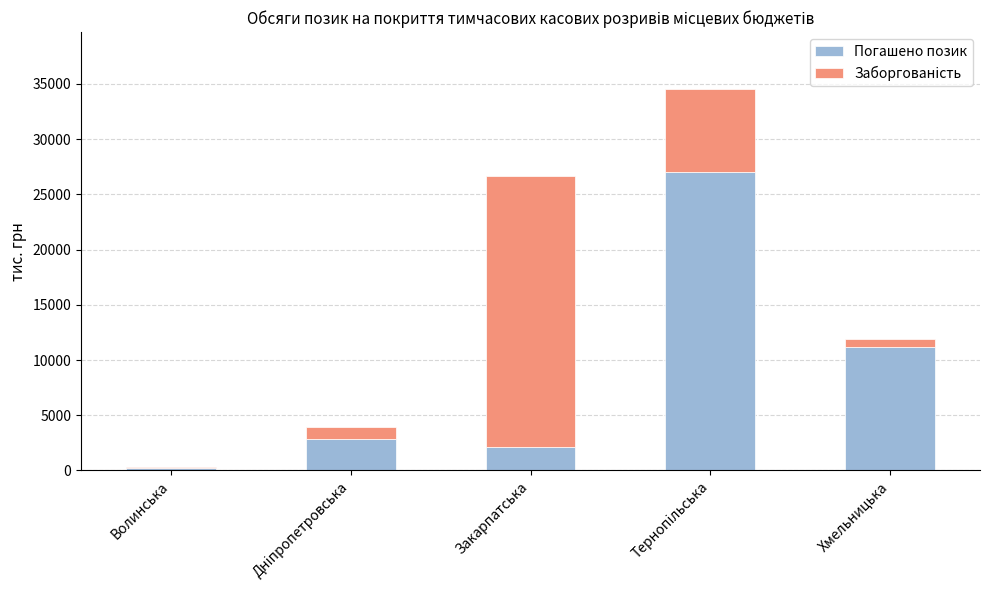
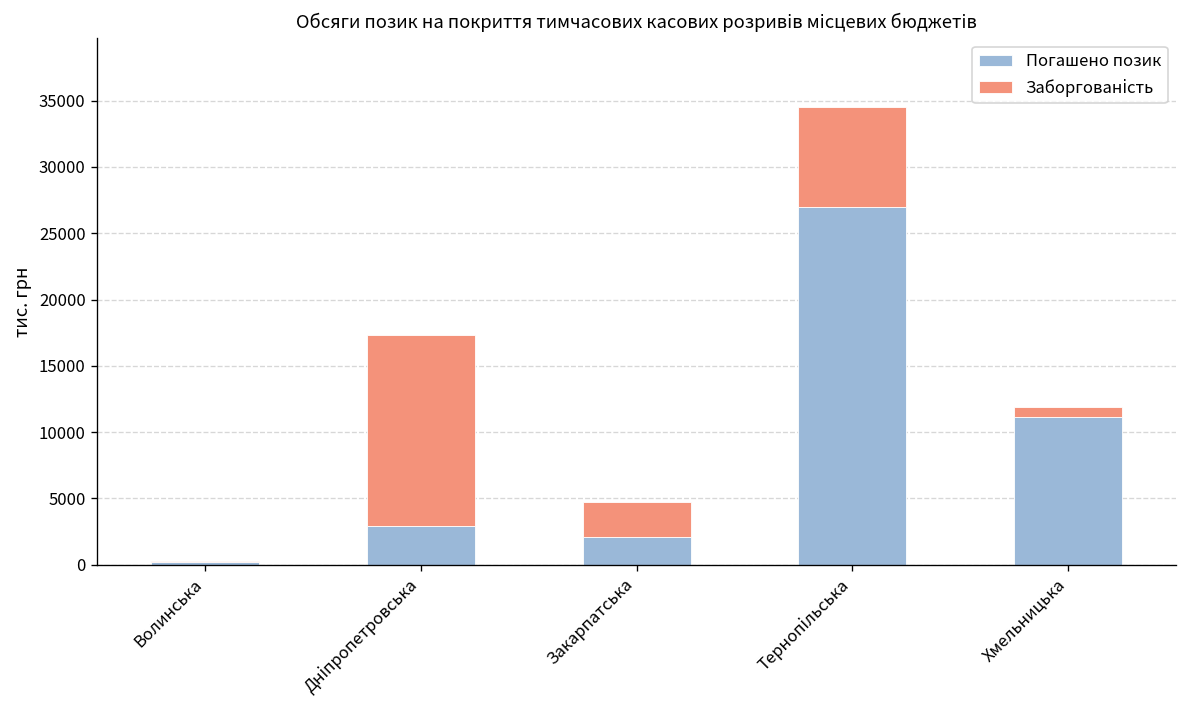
Заборгованість, Дніпропетровська: 1100 -> 14500
Заборгованість, Закарпатська: 24500 -> 2700
